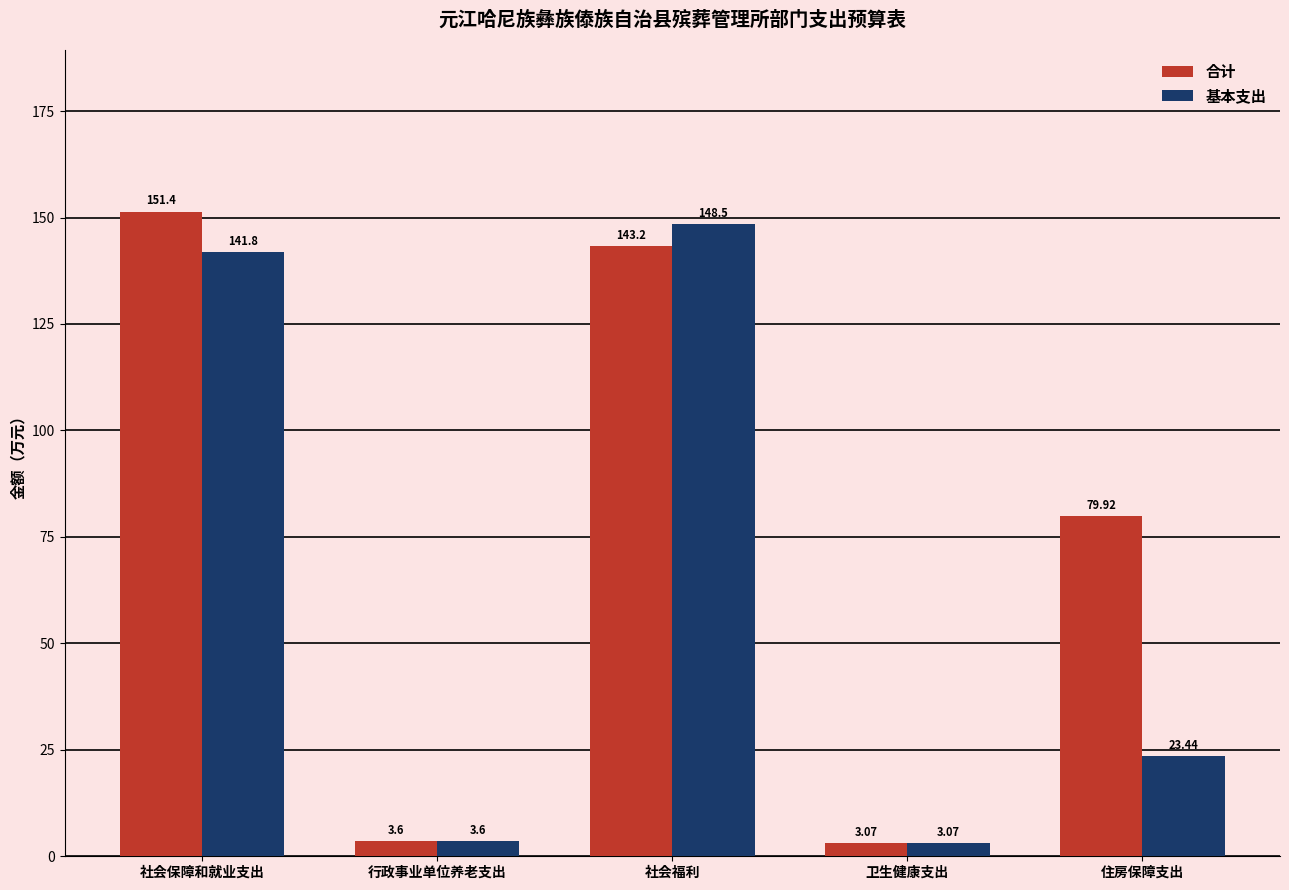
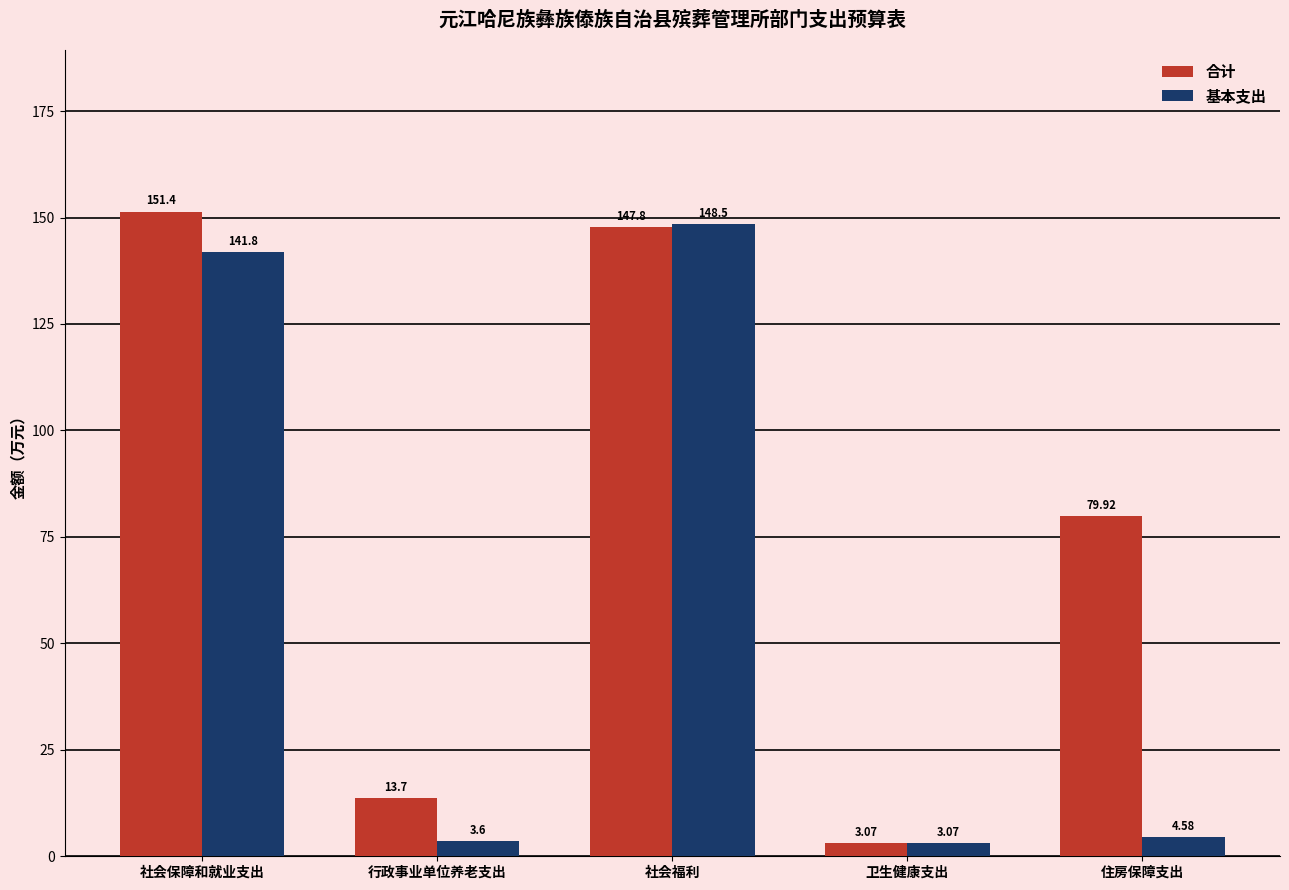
合计, 行政事业单位养老支出: 3.6 -> 13.7
合计, 社会福利: 143.2 -> 147.8
基本支出, 住房保障支出: 23.44 -> 4.58
